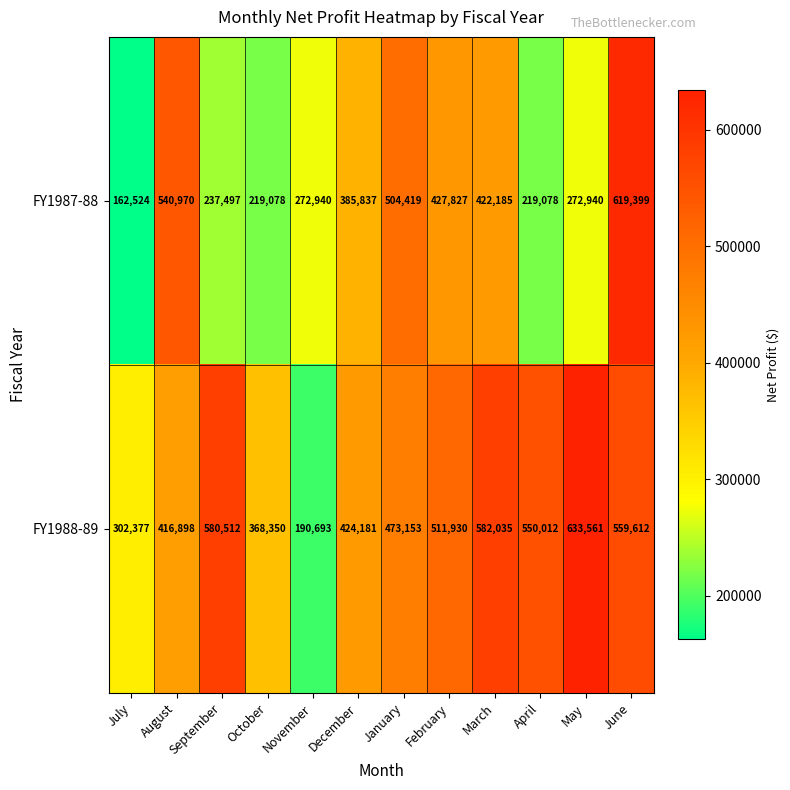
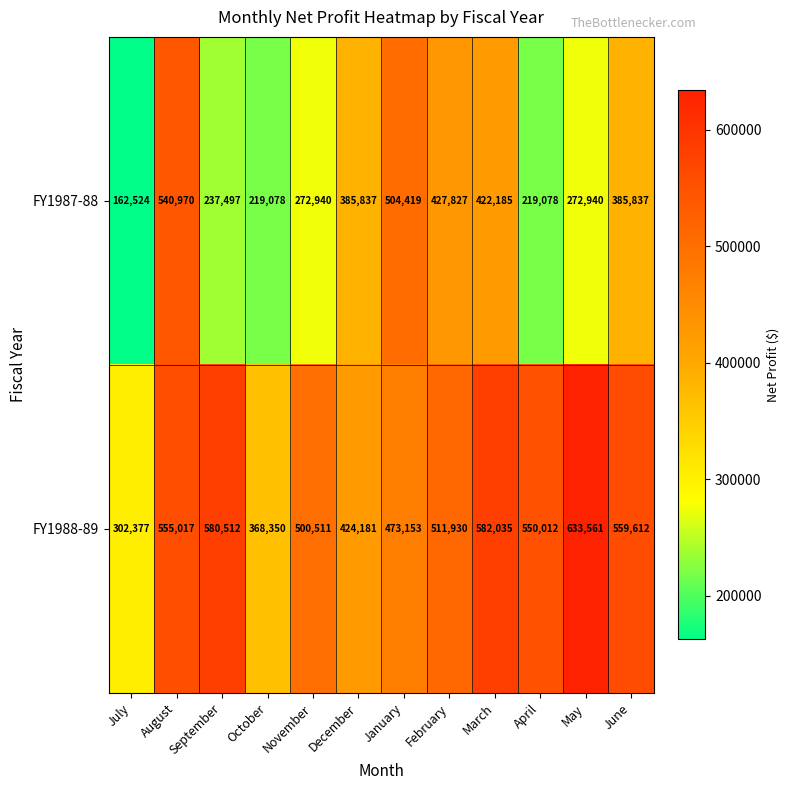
FY1987-88, June: 619,399 -> 385,837
FY1988-89, August: 416,898 -> 555,017
FY1988-89, November: 190,693 -> 500,511
